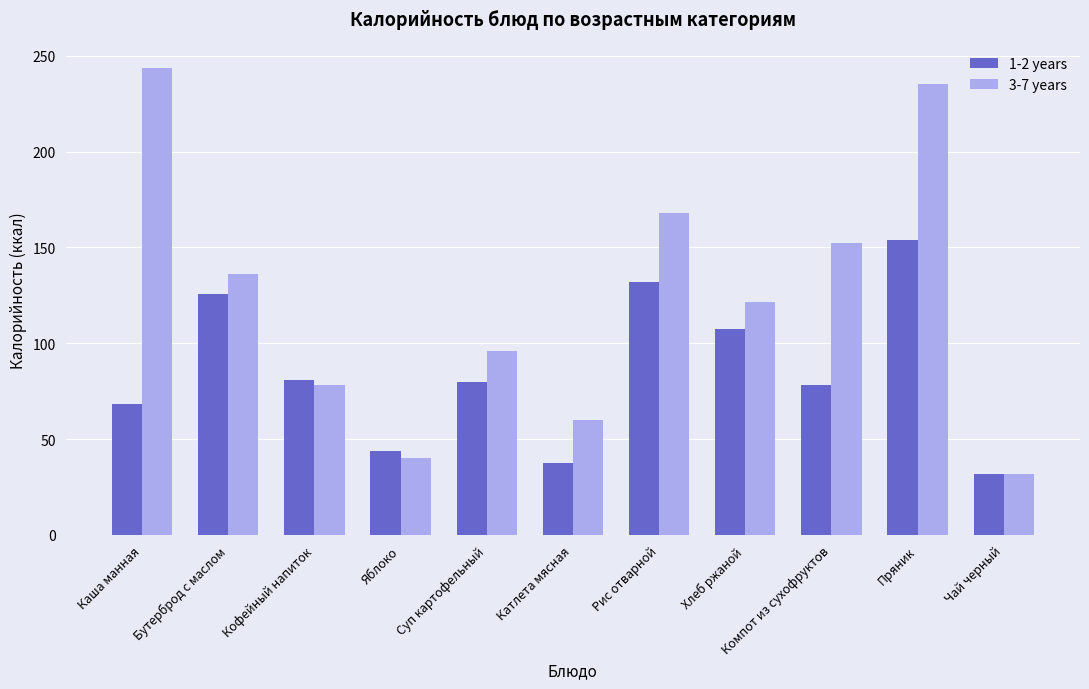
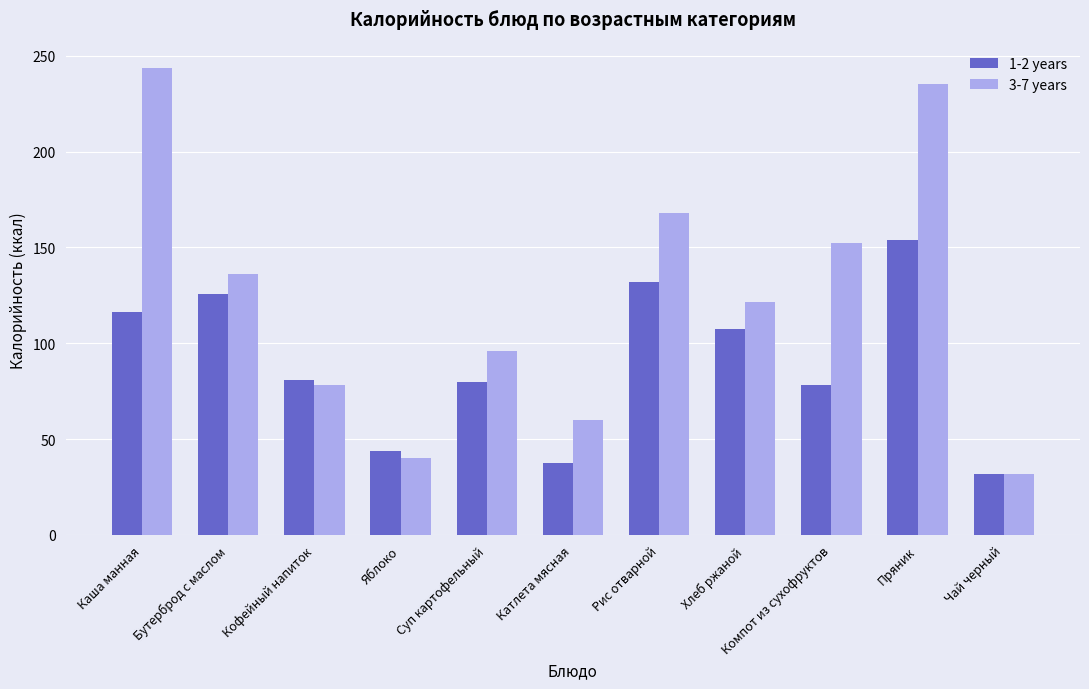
1-2 years, Каша манная: 69 -> 117
